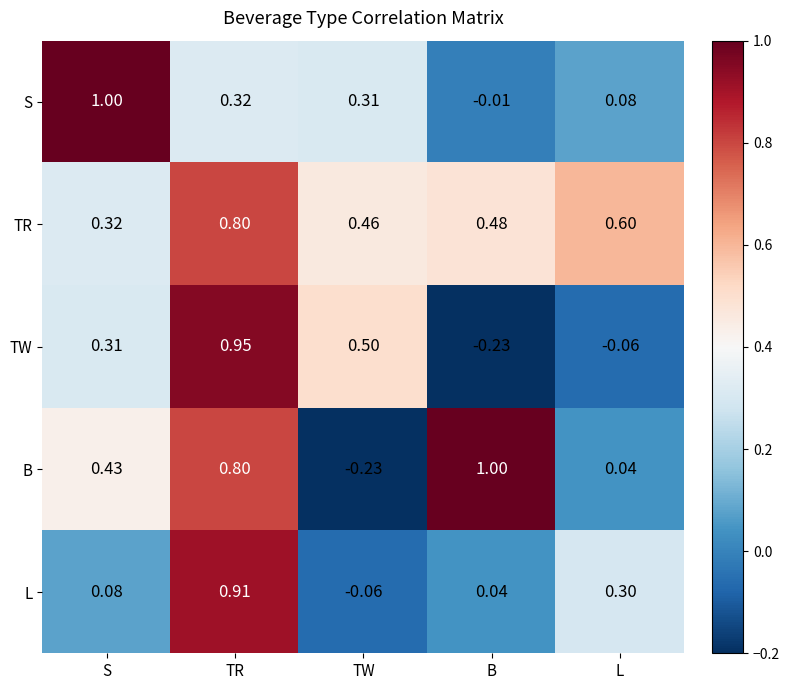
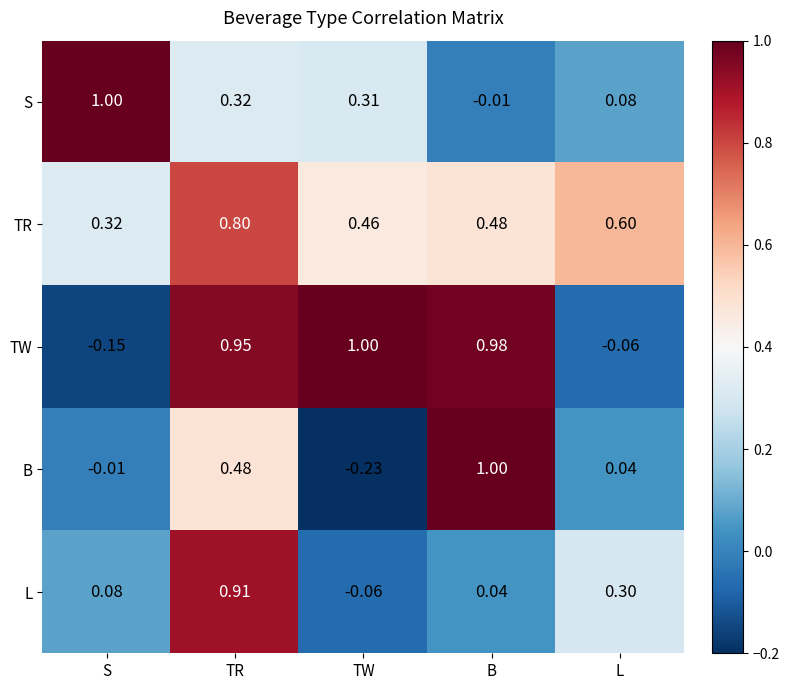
TW, S: 0.31 -> -0.15
TW, TW: 0.50 -> 1.00
TW, B: -0.23 -> 0.98
B, S: 0.43 -> -0.01
B, TR: 0.80 -> 0.48
